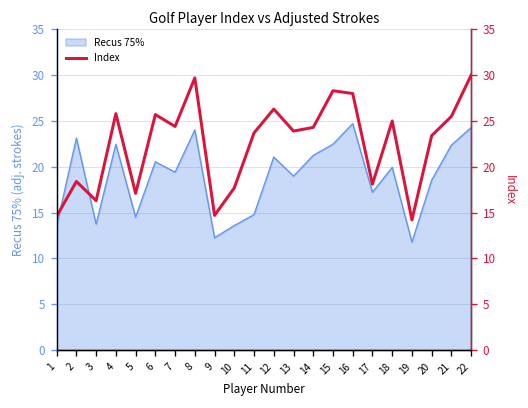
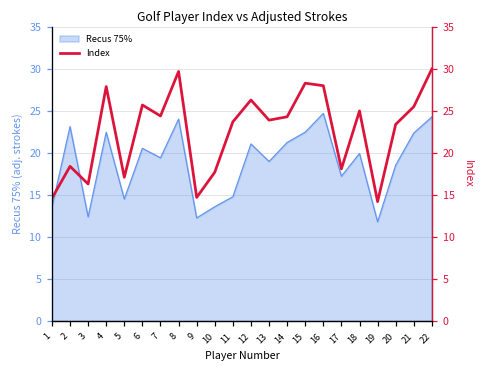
Recus 75%, 3: 14 -> 12
Index, 4: 26 -> 28
